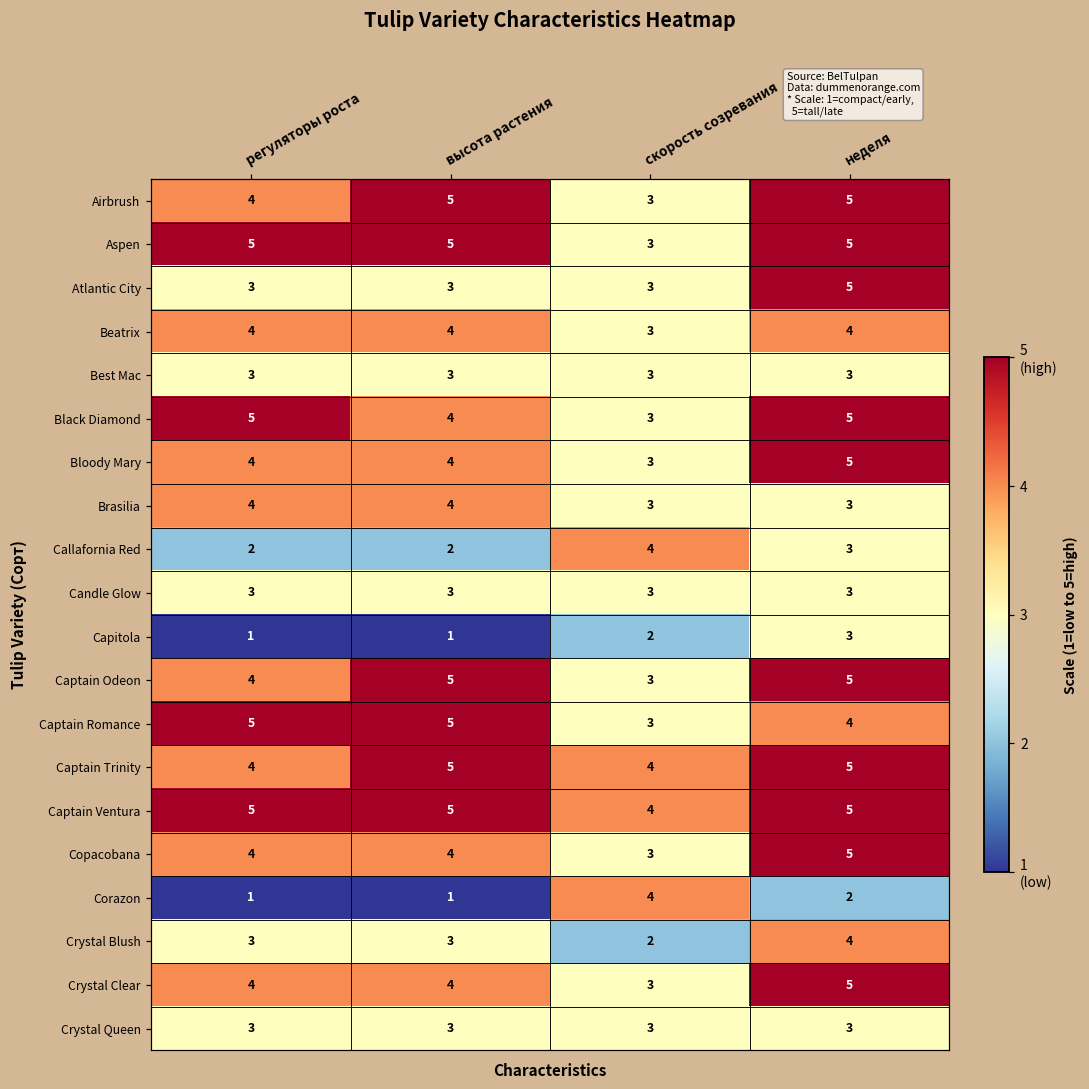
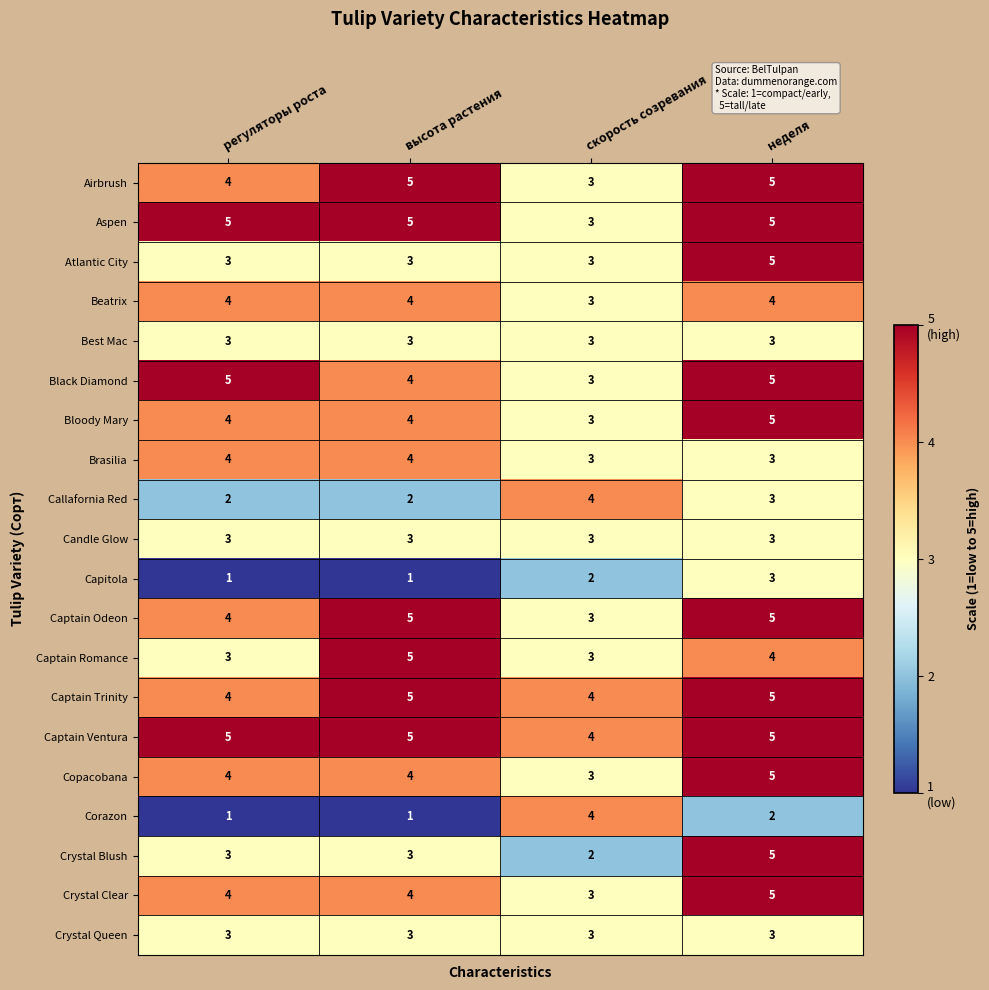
Captain Romance, регуляторы роста: 5 -> 3
Crystal Blush, неделя: 4 -> 5
